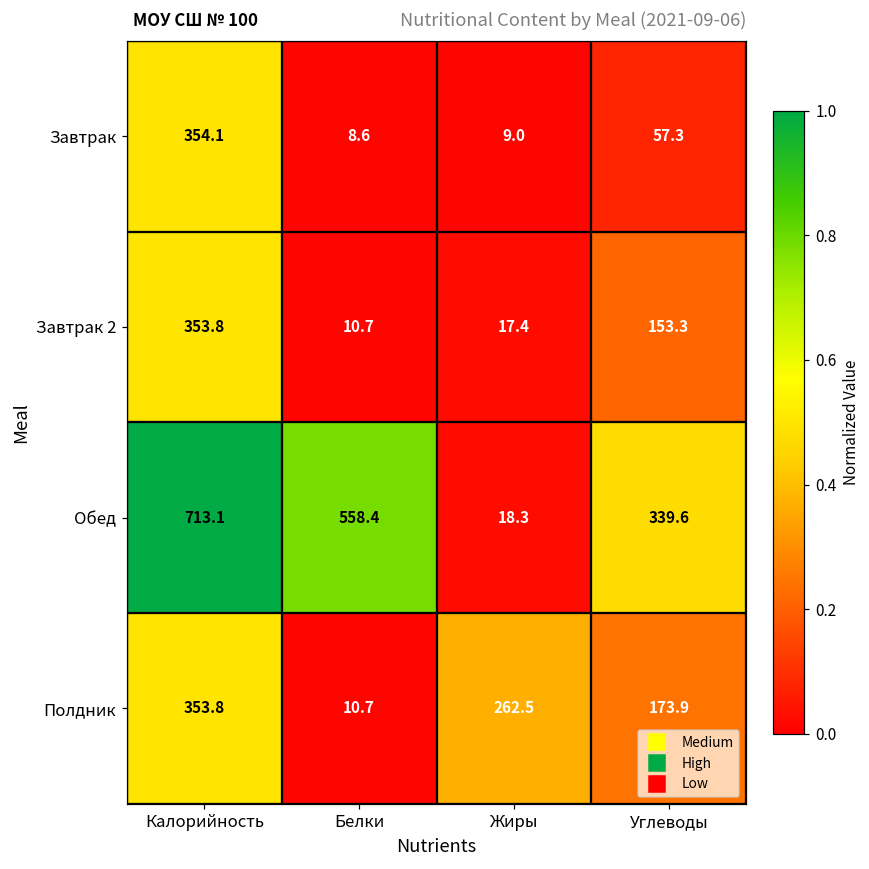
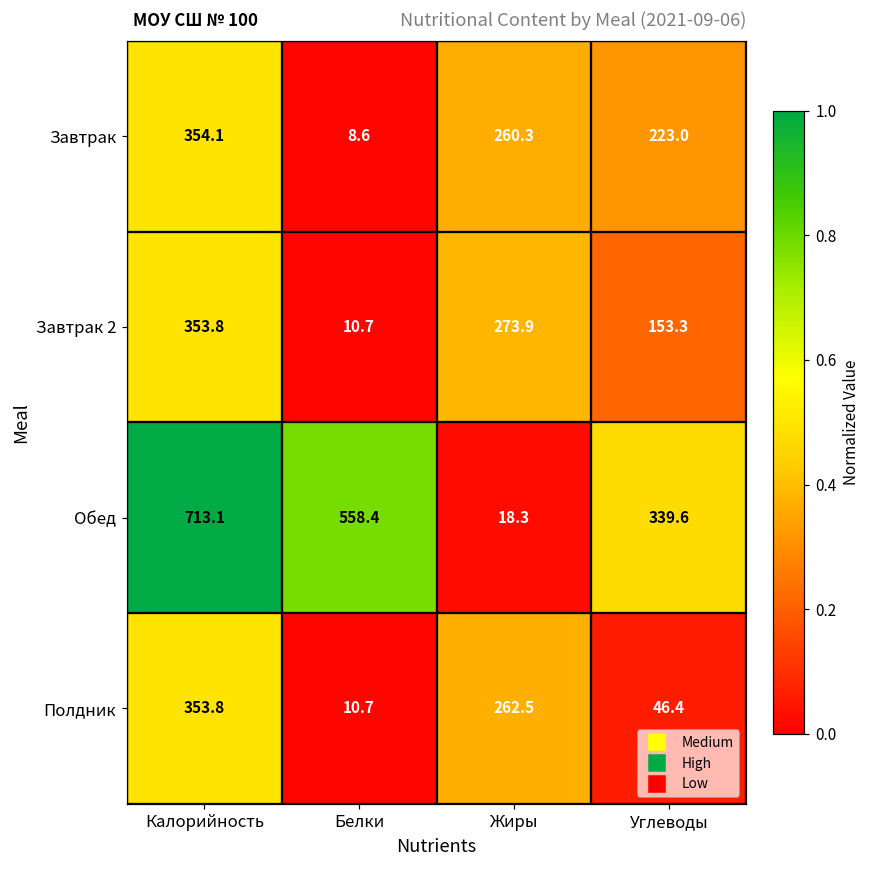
Завтрак, Жиры: 9.0 -> 260.3
Завтрак, Углеводы: 57.3 -> 223.0
Завтрак 2, Жиры: 17.4 -> 273.9
Полдник, Углеводы: 173.9 -> 46.4
